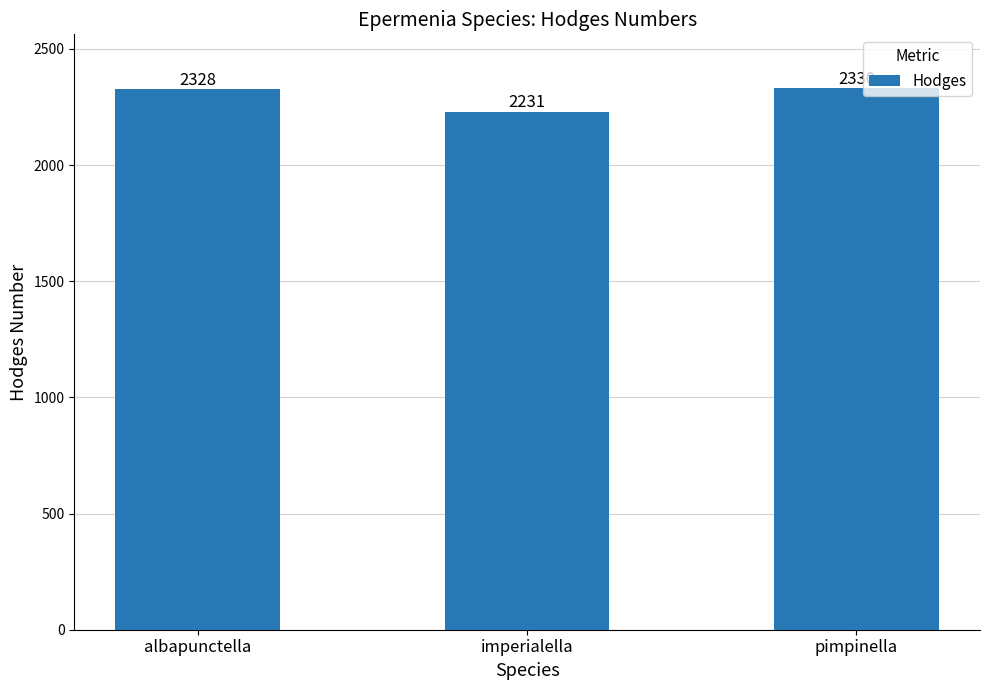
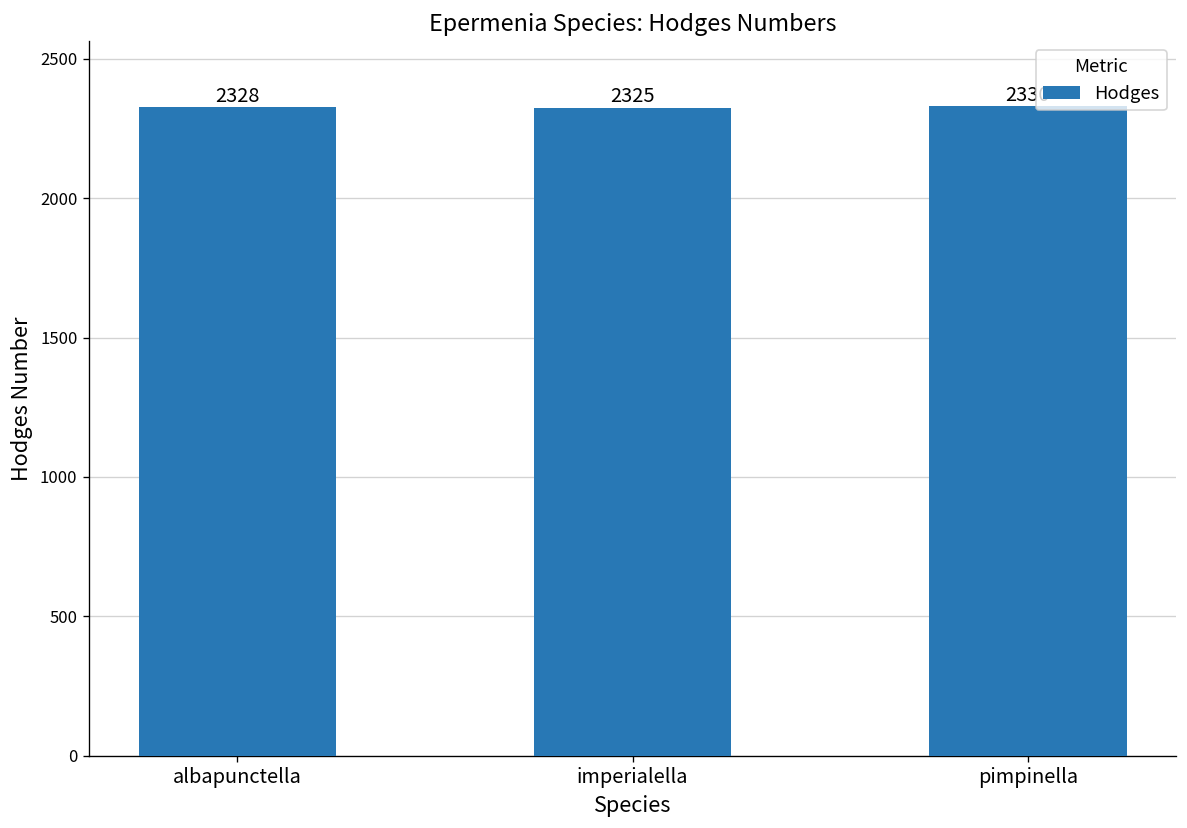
imperialella: 2231 -> 2325
